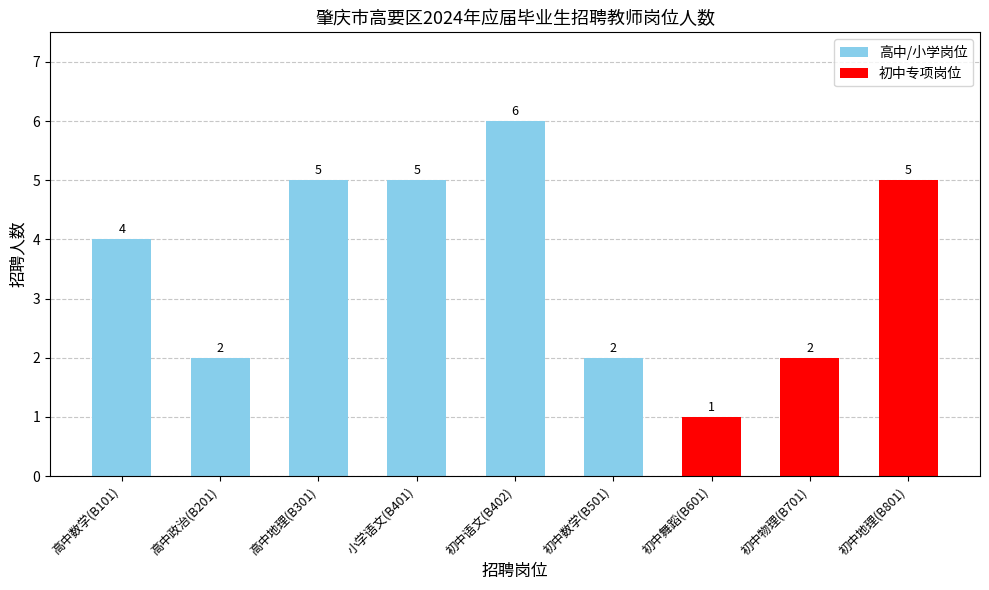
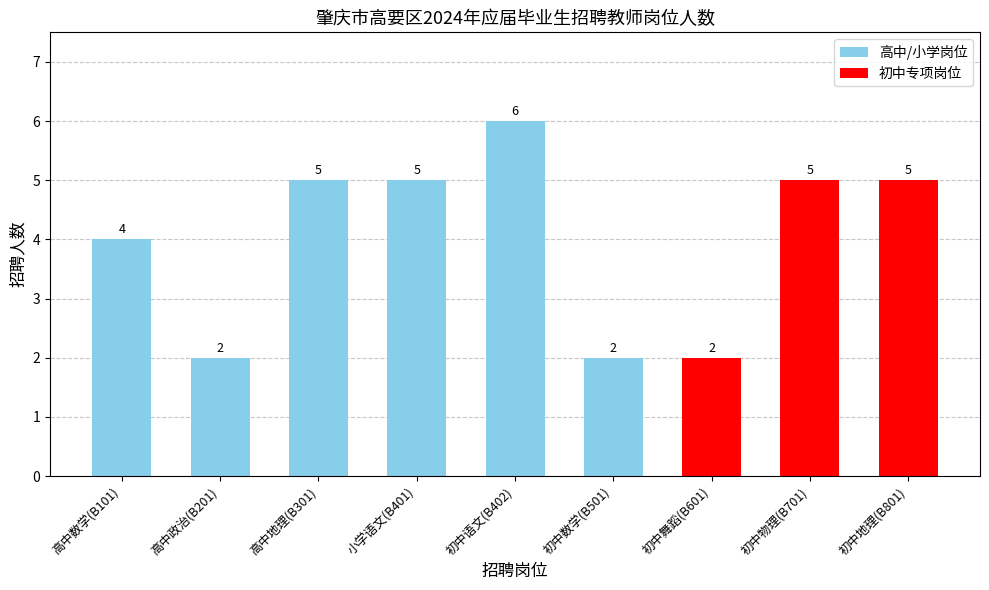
初中舞蹈(B601): 1 -> 2
初中物理(B701): 2 -> 5
